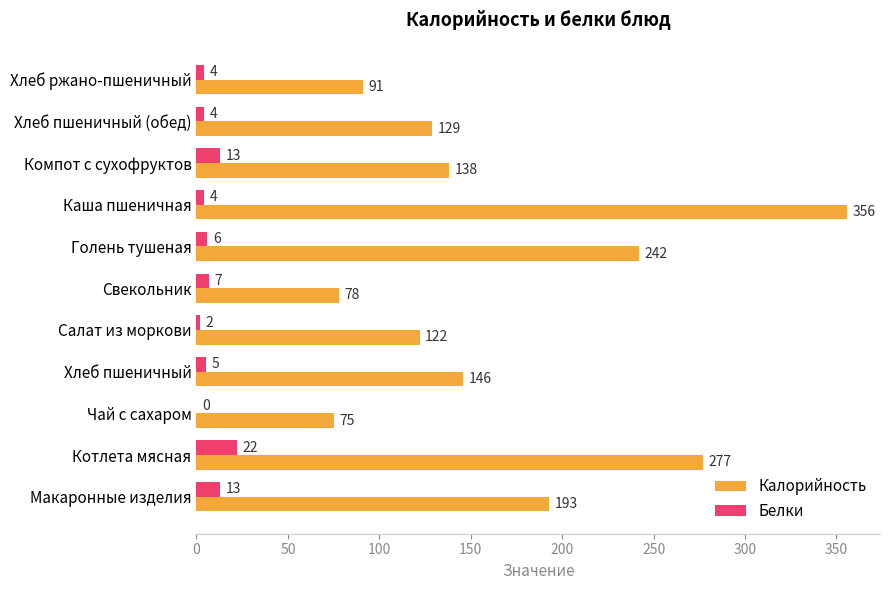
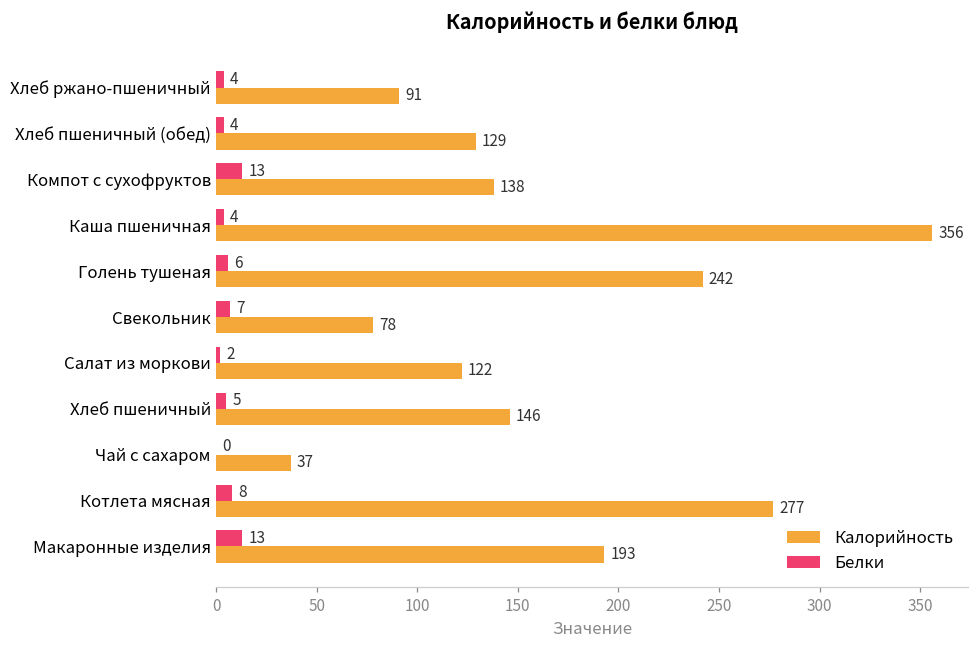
Калорийность, Чай с сахаром: 75 -> 37
Белки, Котлета мясная: 22 -> 8
